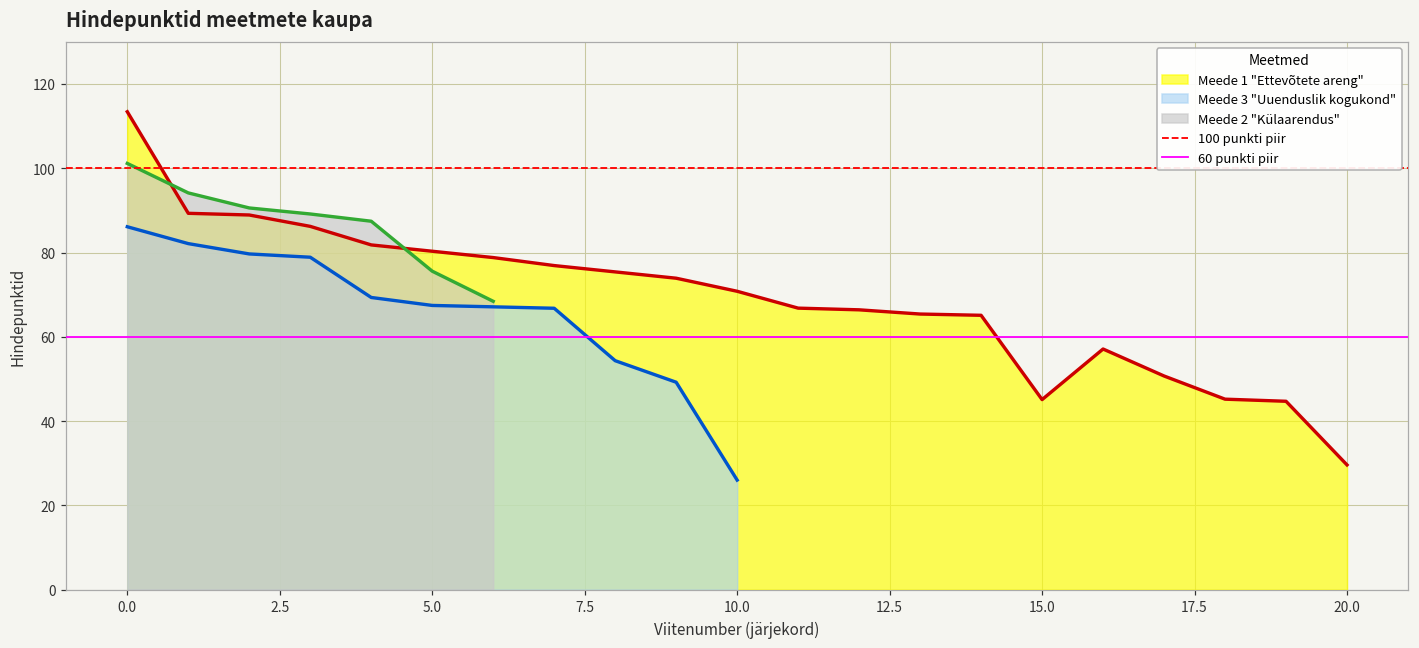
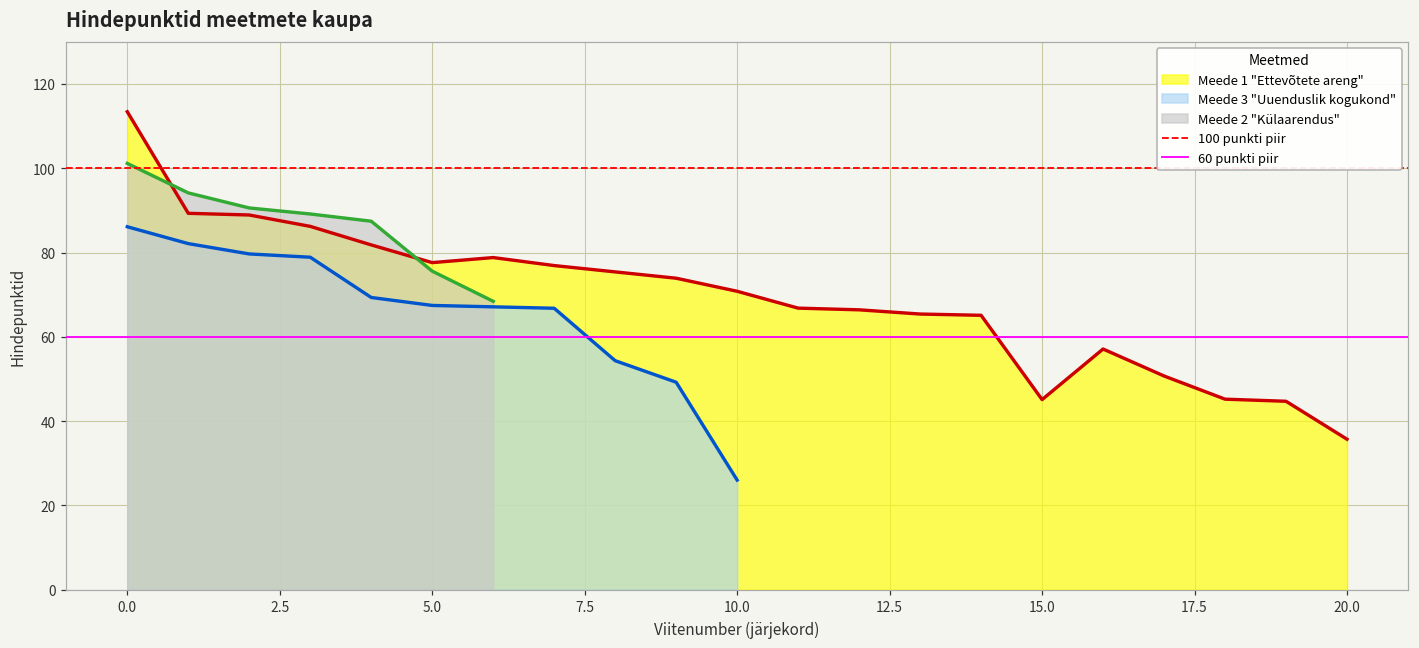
Meede 1 "Ettevõtete areng", 5.0: 80 -> 78
Meede 1 "Ettevõtete areng", 20.0: 30 -> 36
